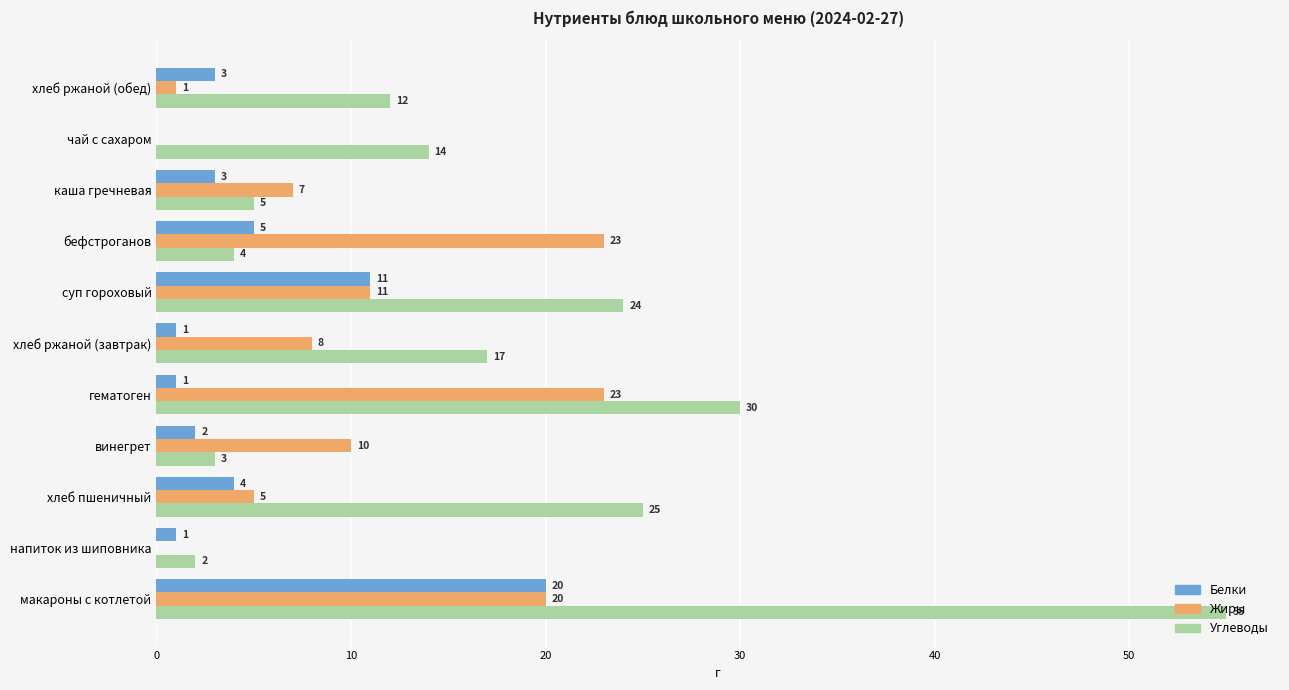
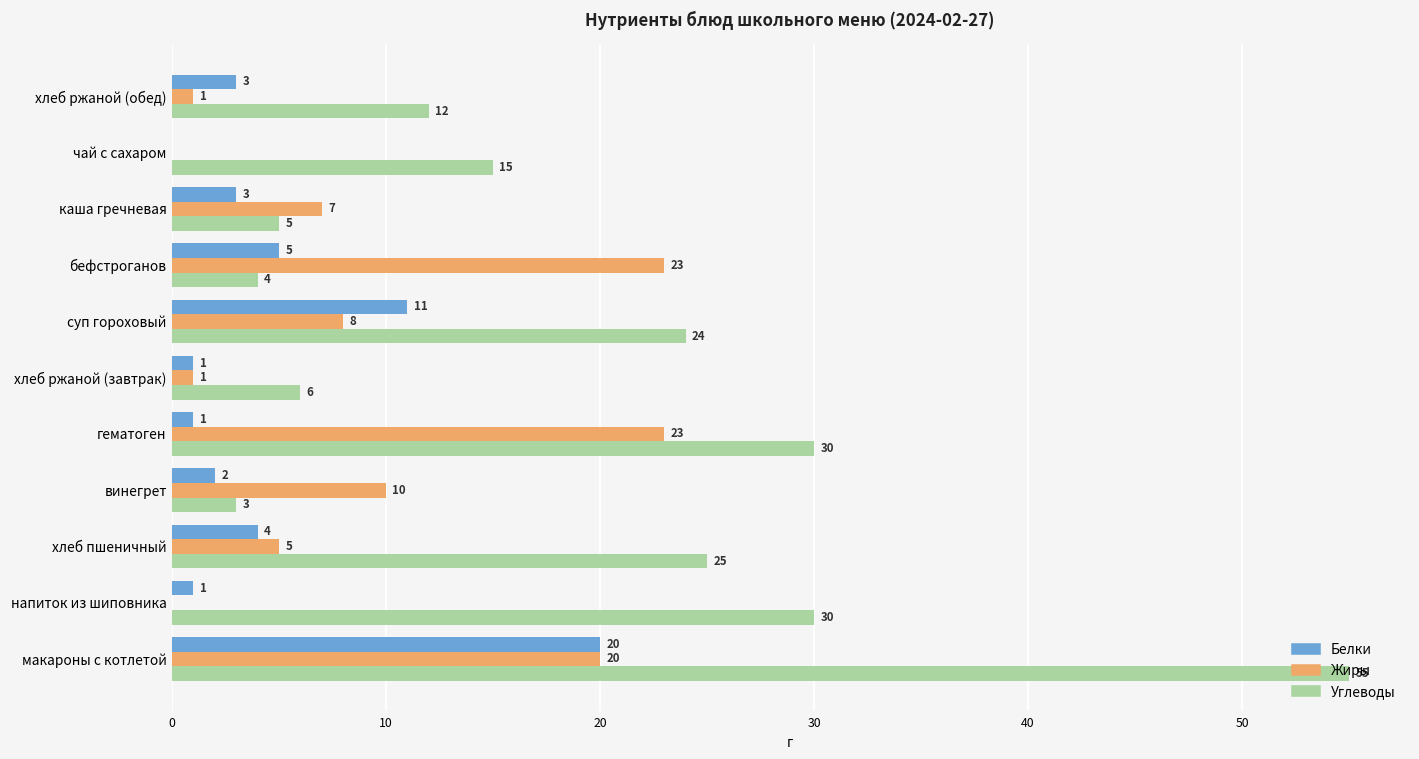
Углеводы, чай с сахаром: 14 -> 15
Жиры, суп гороховый: 11 -> 8
Жиры, хлеб ржаной (завтрак): 8 -> 1
Углеводы, хлеб ржаной (завтрак): 17 -> 6
Углеводы, напиток из шиповника: 2 -> 30
